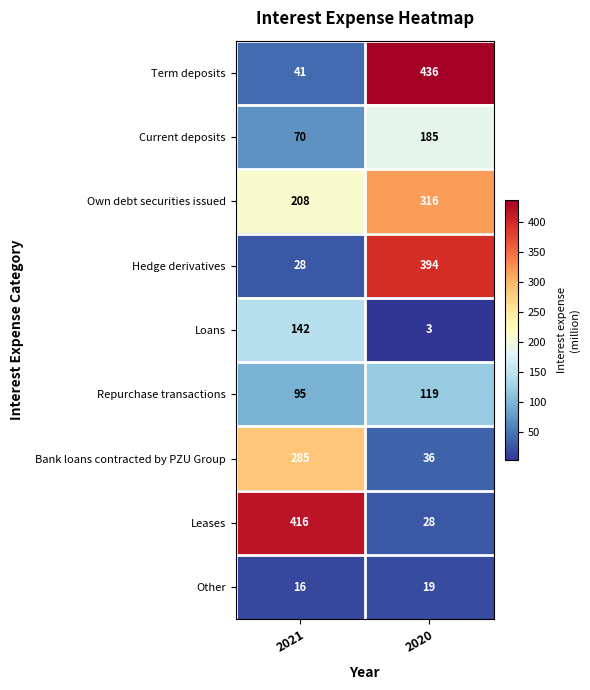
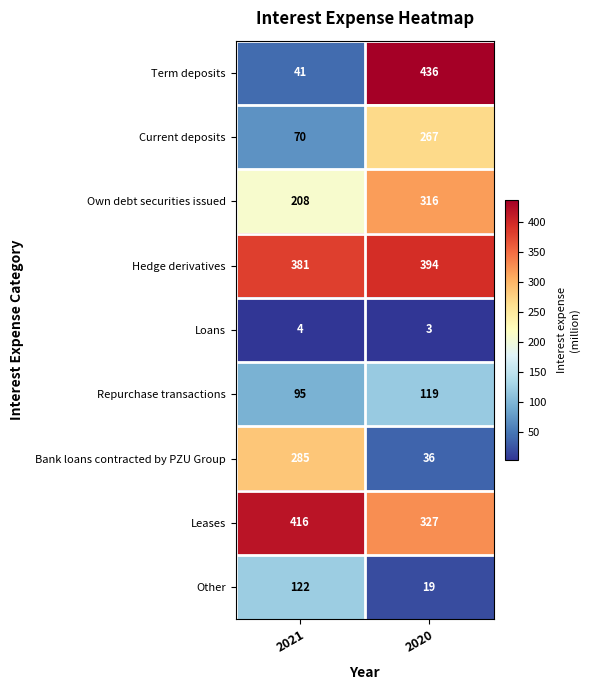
Current deposits, 2020: 185 -> 267
Hedge derivatives, 2021: 28 -> 381
Loans, 2021: 142 -> 4
Leases, 2020: 28 -> 327
Other, 2021: 16 -> 122
